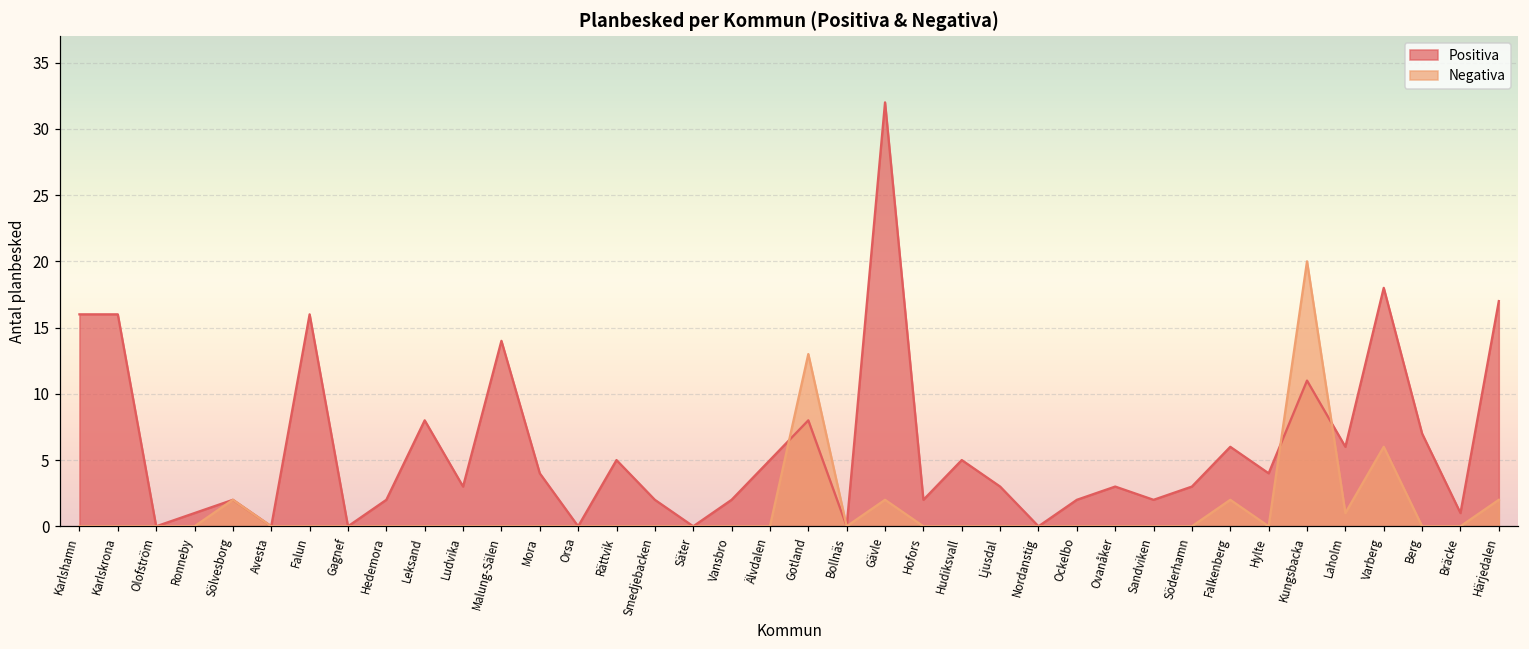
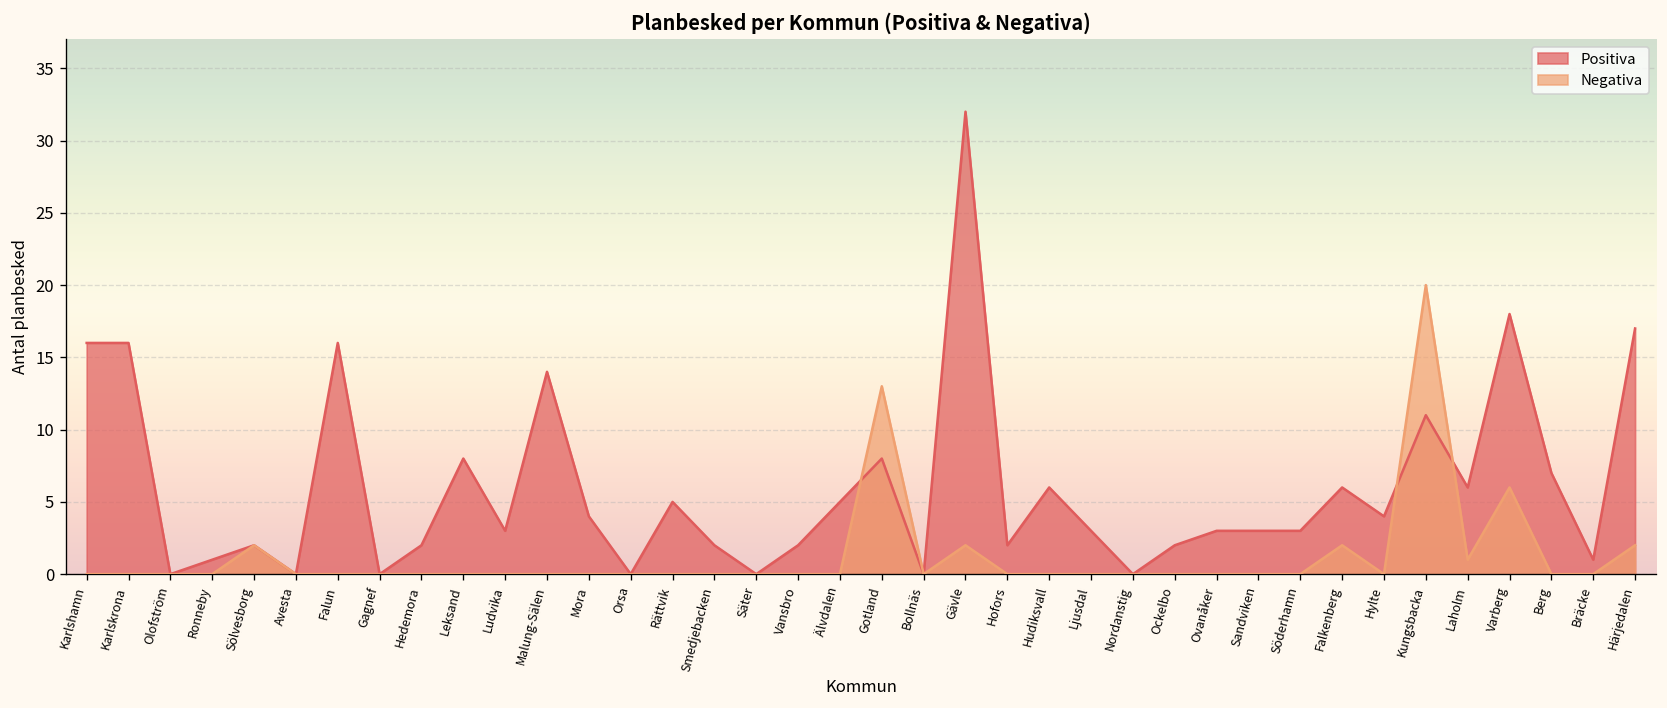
Positiva, Hudiksvall: 5 -> 6
Positiva, Sandviken: 2 -> 3
